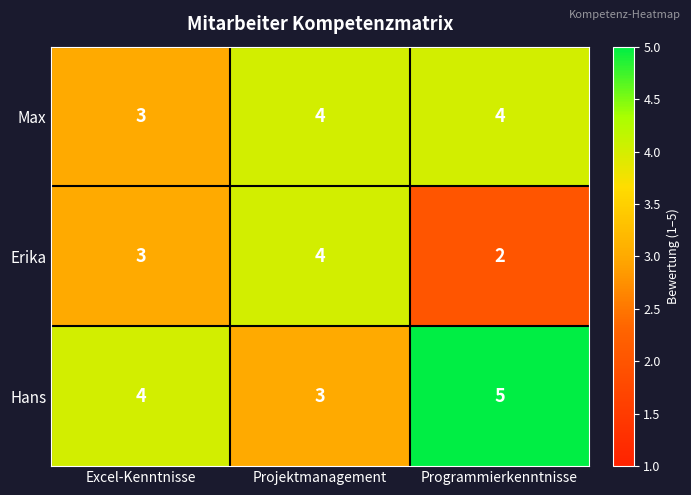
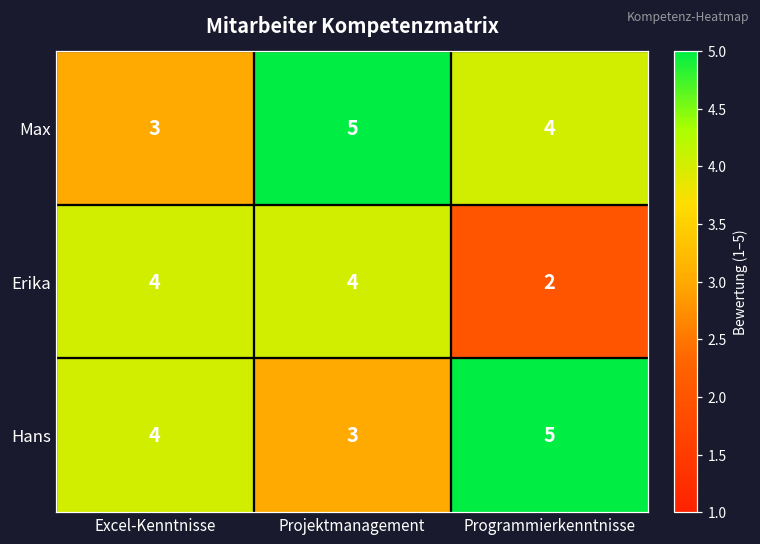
Max, Projektmanagement: 4 -> 5
Erika, Excel-Kenntnisse: 3 -> 4
